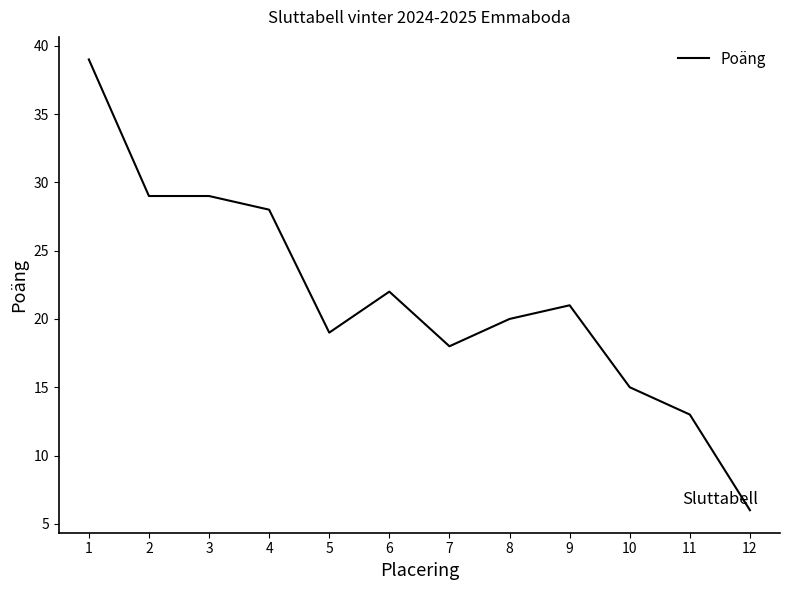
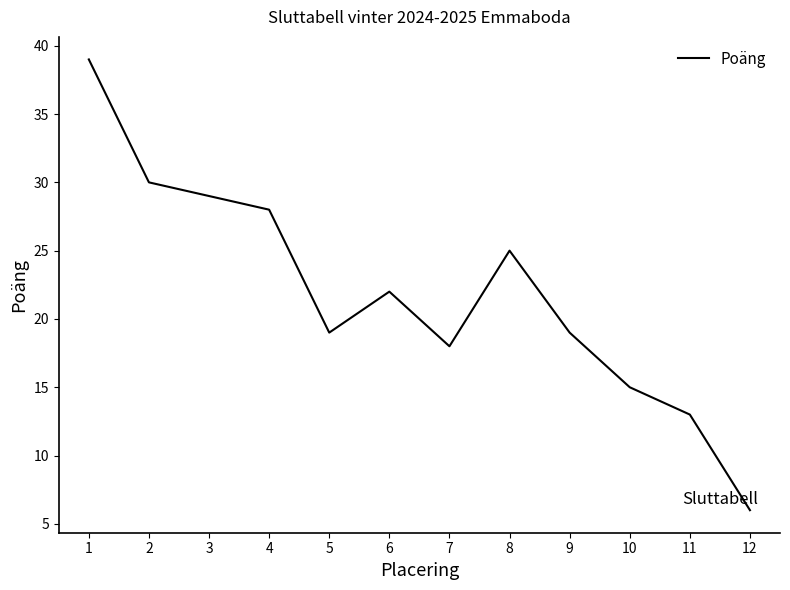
2: 29 -> 30
8: 20 -> 25
9: 21 -> 19
